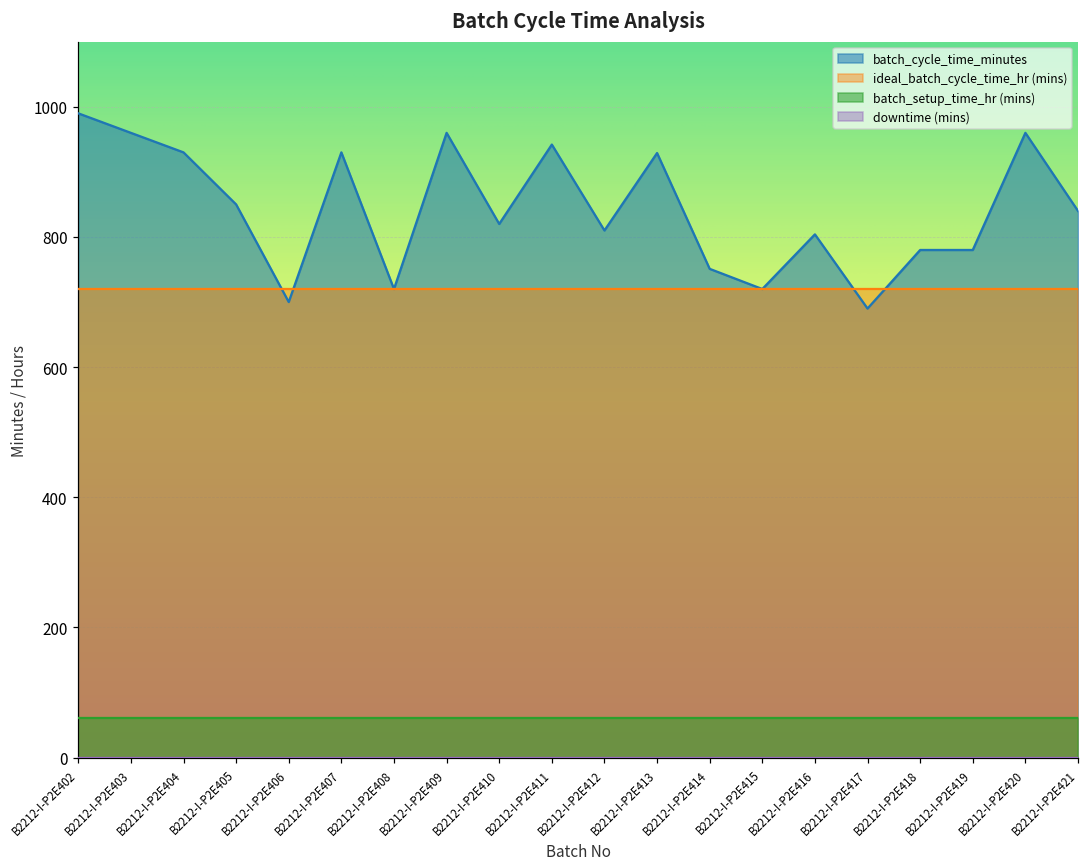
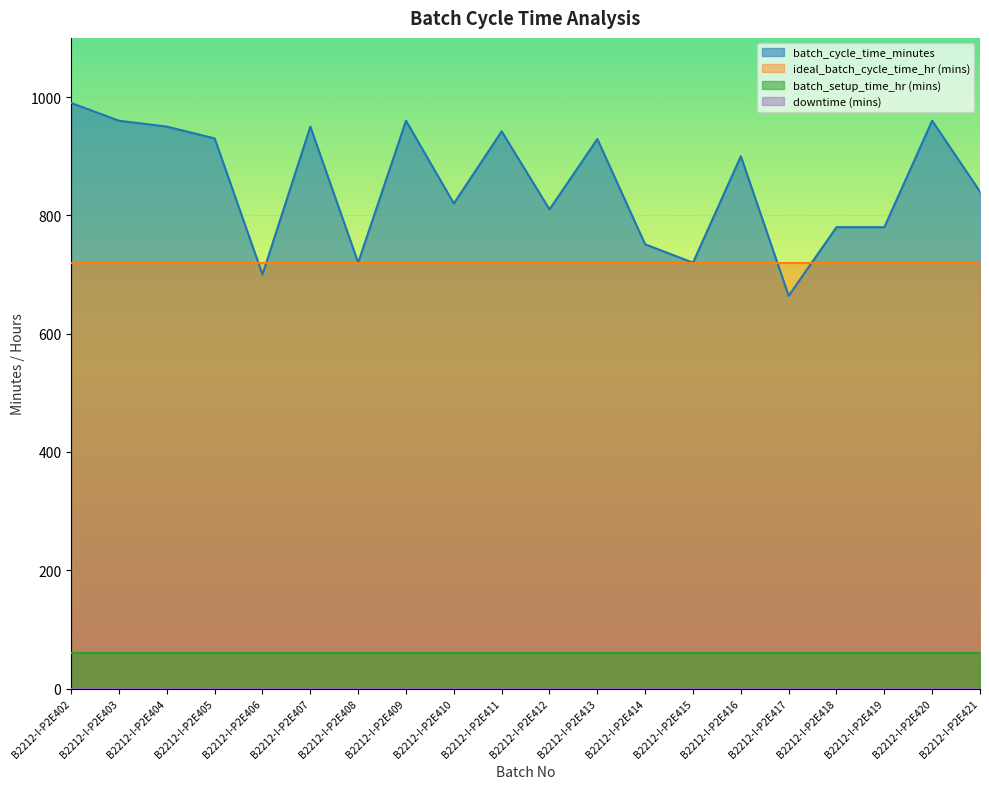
batch_cycle_time_minutes, B2212-I-P2E404: 930 -> 950
batch_cycle_time_minutes, B2212-I-P2E405: 850 -> 930
batch_cycle_time_minutes, B2212-I-P2E407: 930 -> 950
batch_cycle_time_minutes, B2212-I-P2E416: 800 -> 900
batch_cycle_time_minutes, B2212-I-P2E417: 690 -> 660
